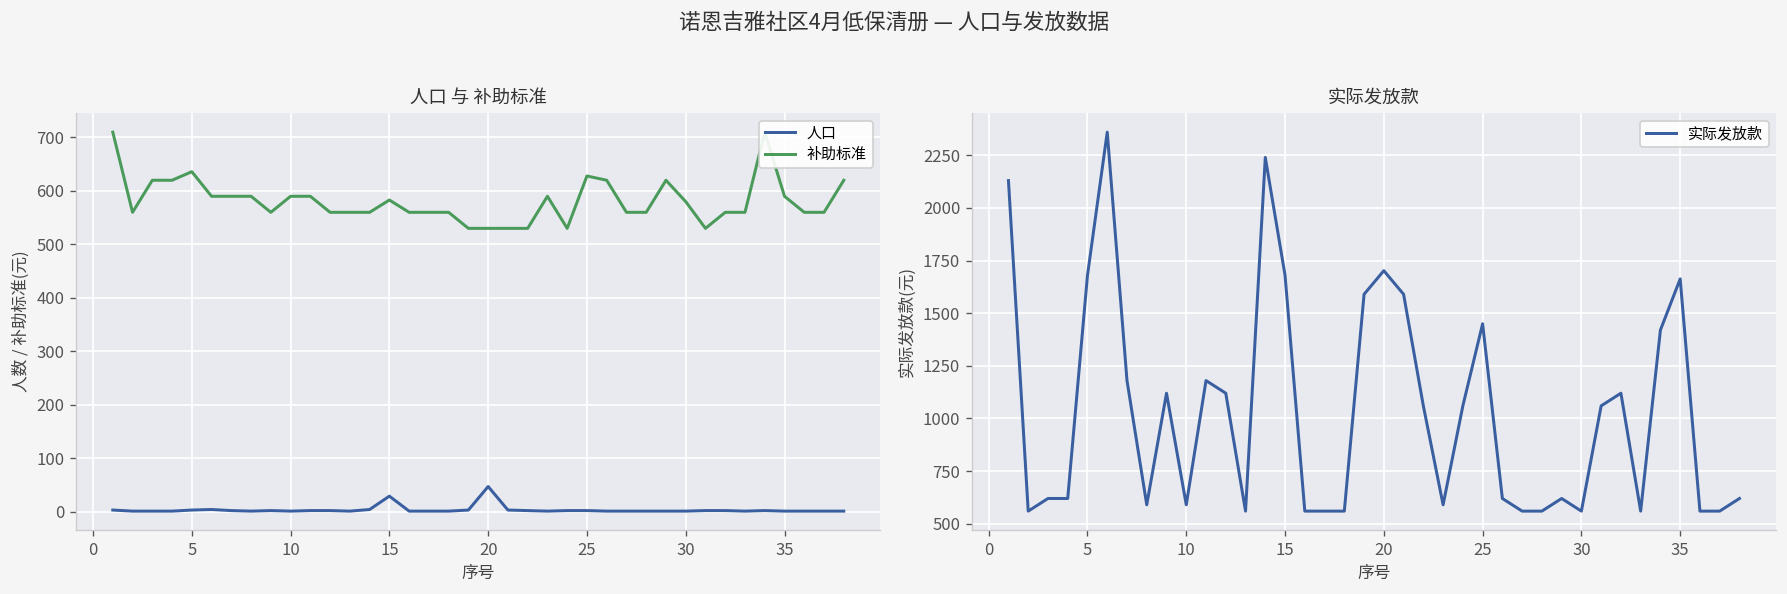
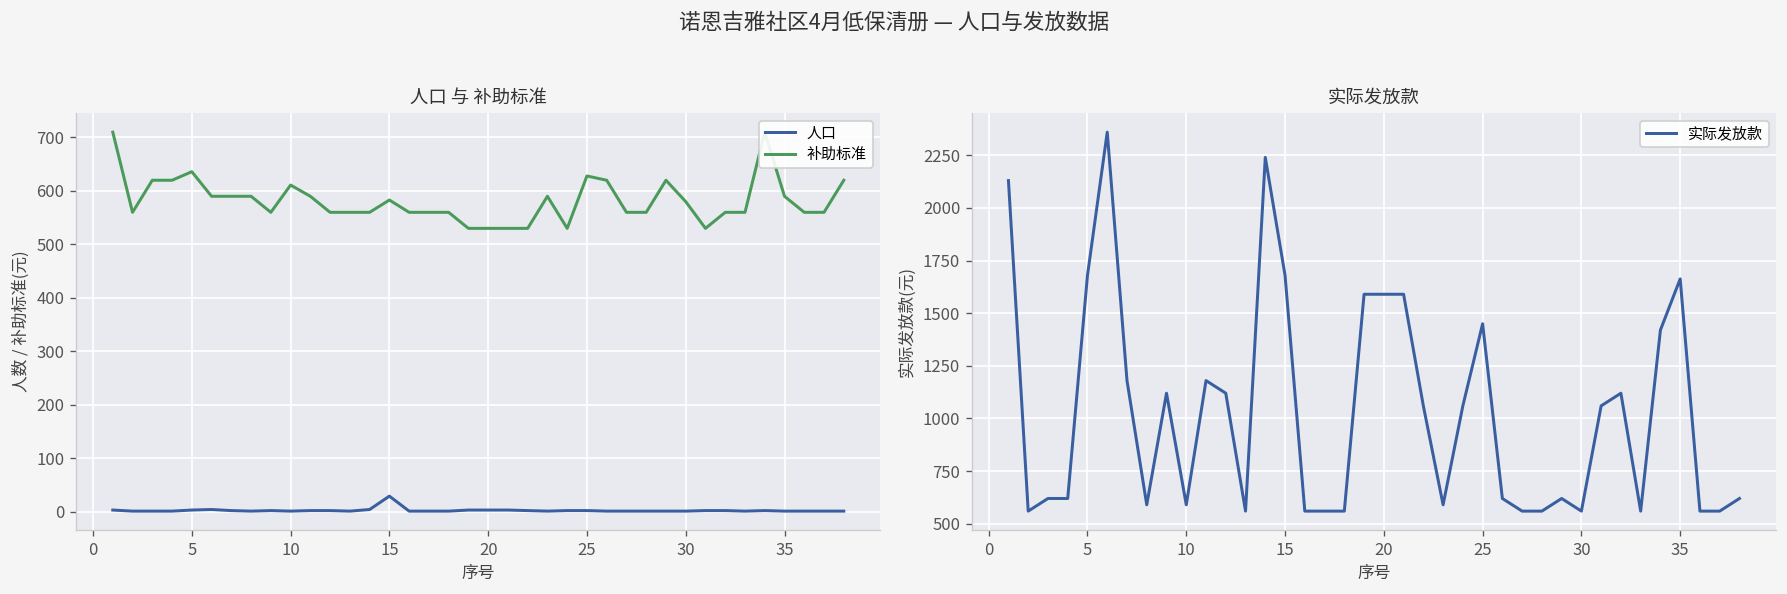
人口 与 补助标准, 补助标准, 10: 590 -> 610
人口 与 补助标准, 人口, 20: 50 -> 0
实际发放款, 20: 1700 -> 1590
